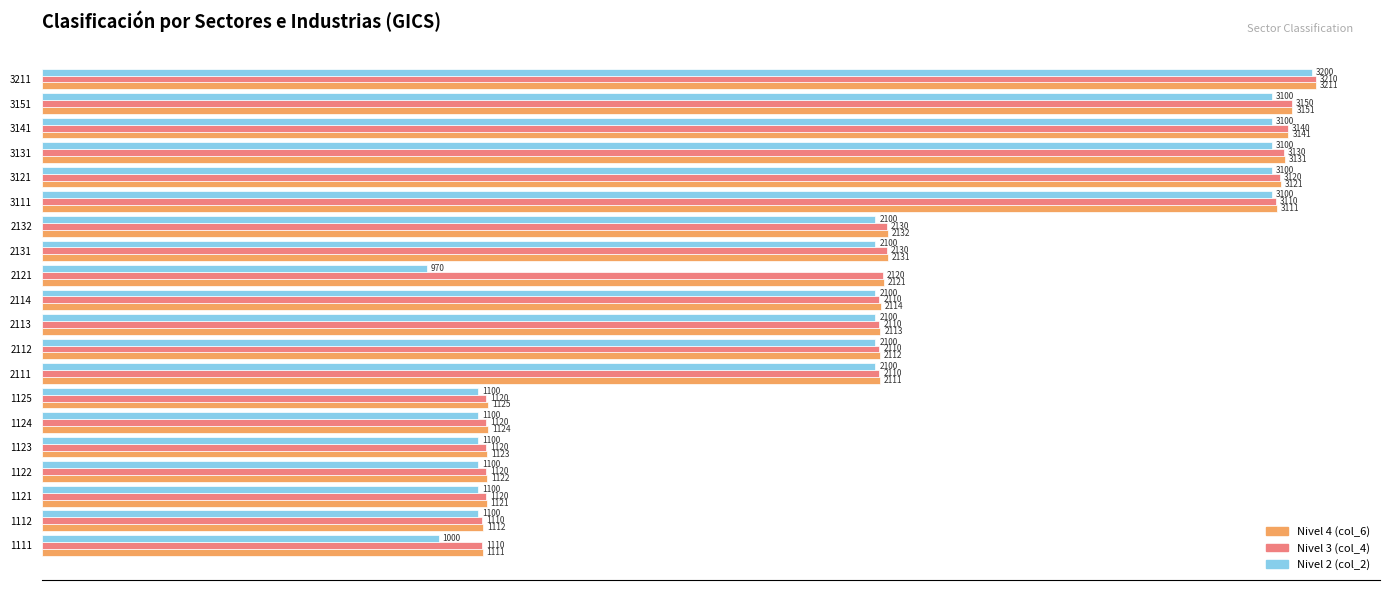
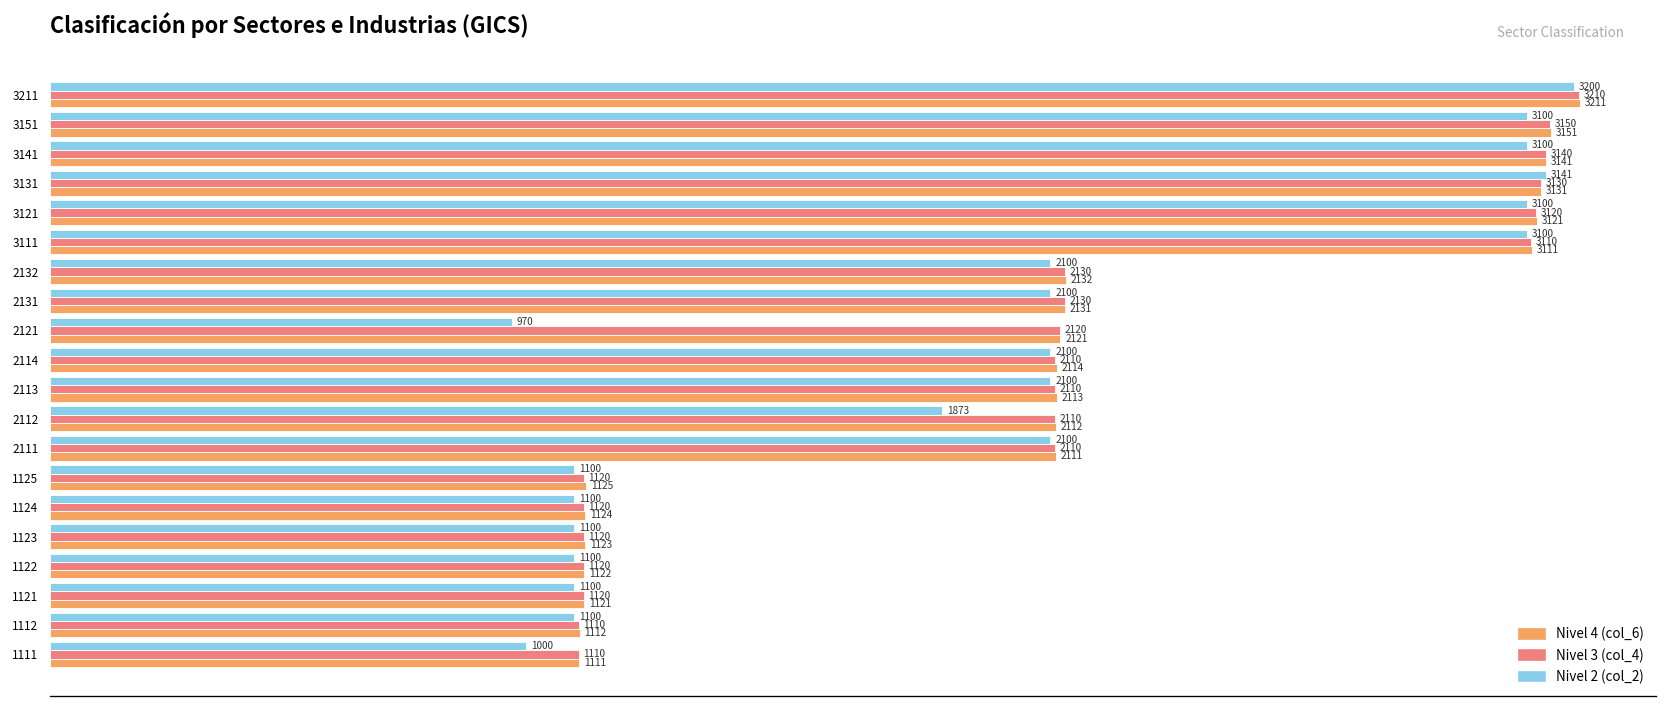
Nivel 2 (col_2), 3131: 3100 -> 3141
Nivel 2 (col_2), 2112: 2100 -> 1873
